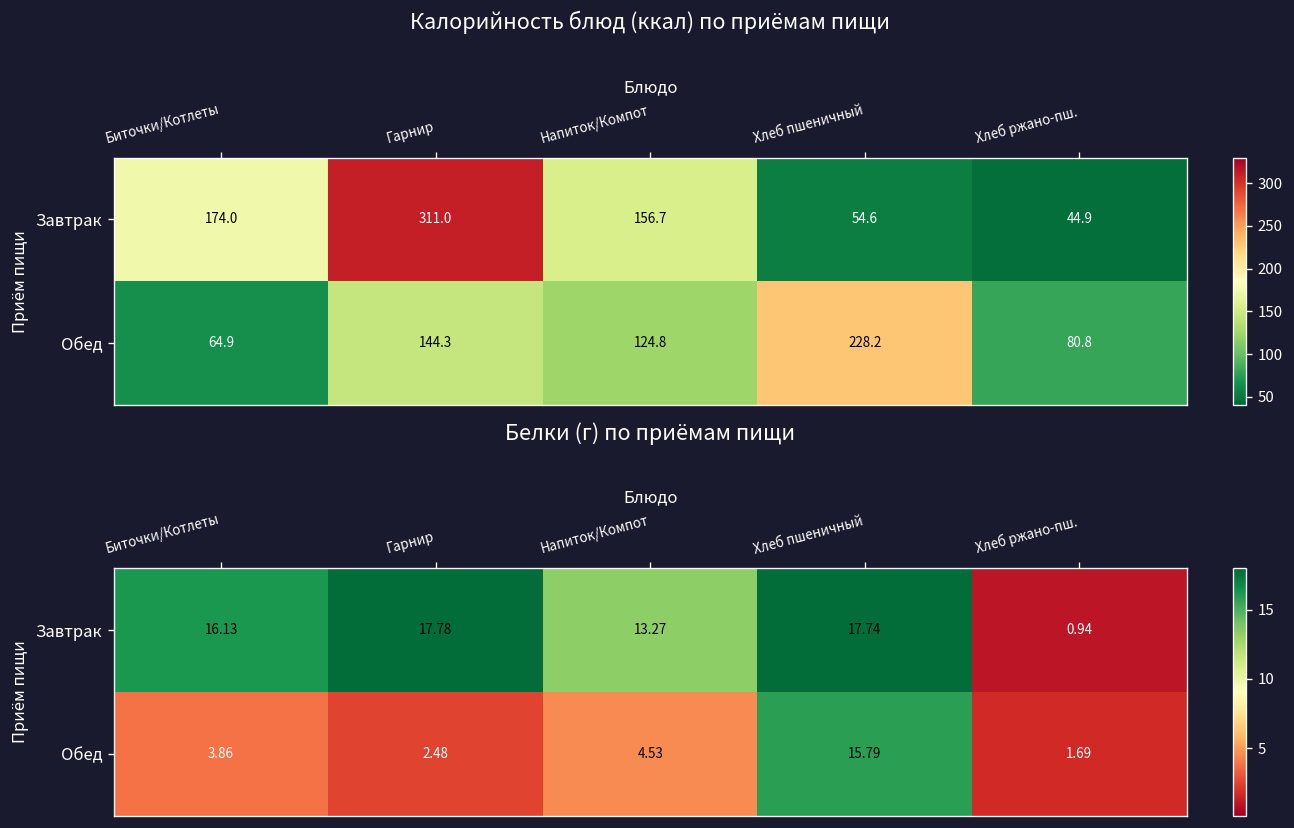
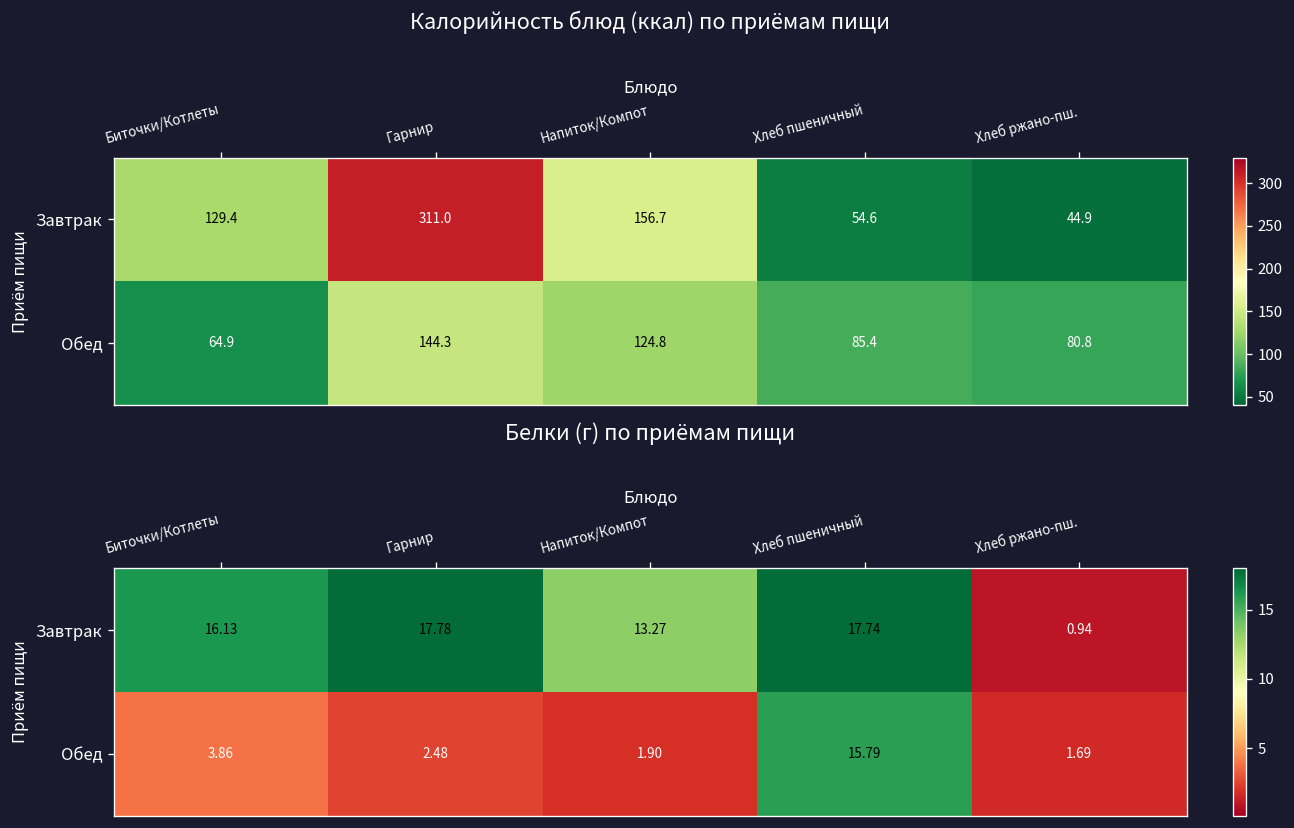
Калорийность блюд (ккал) по приёмам пищи, Завтрак, Биточки/Котлеты: 174.0 -> 129.4
Калорийность блюд (ккал) по приёмам пищи, Обед, Хлеб пшеничный: 228.2 -> 85.4
Белки (г) по приёмам пищи, Обед, Напиток/Компот: 4.53 -> 1.90
